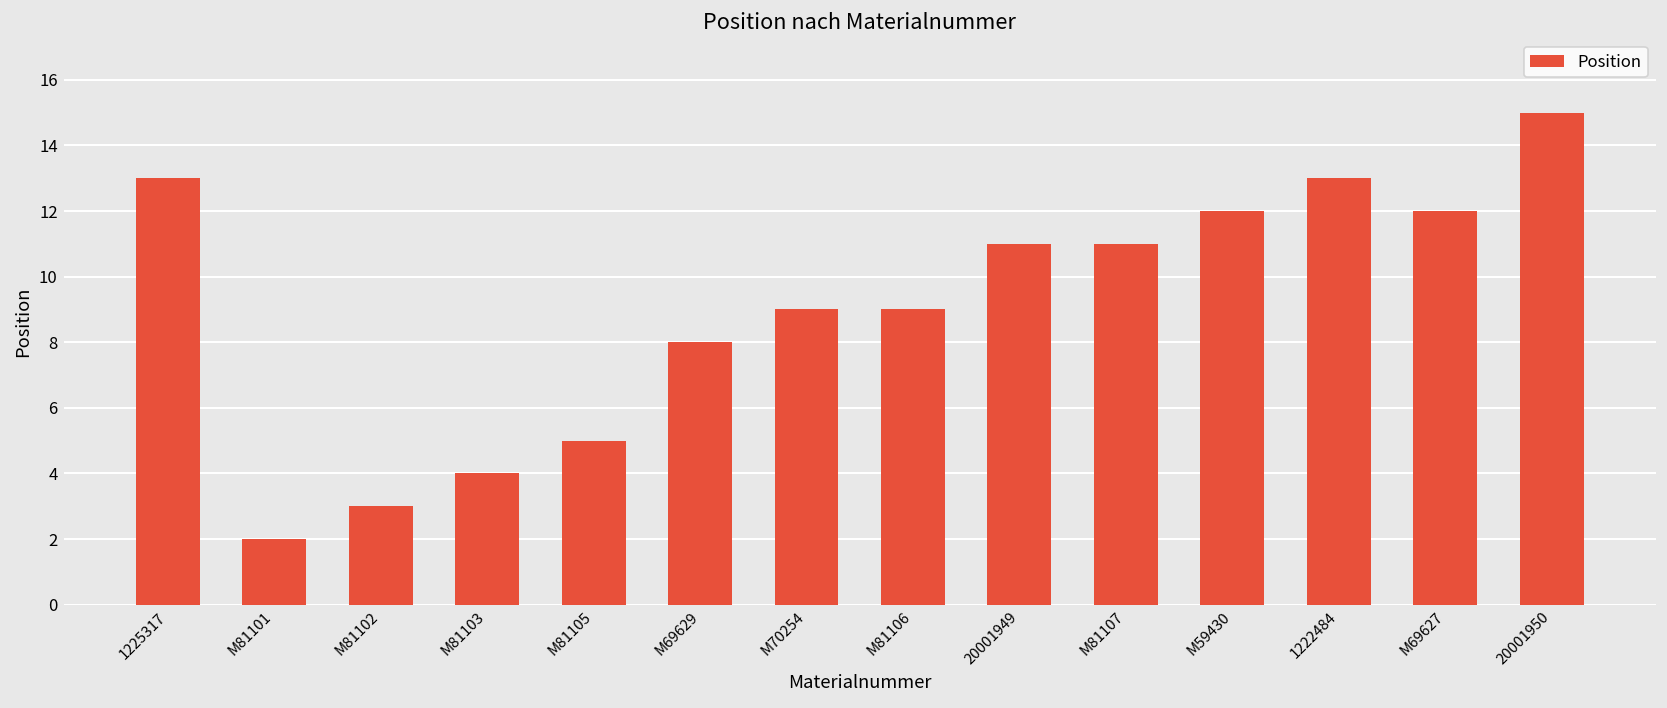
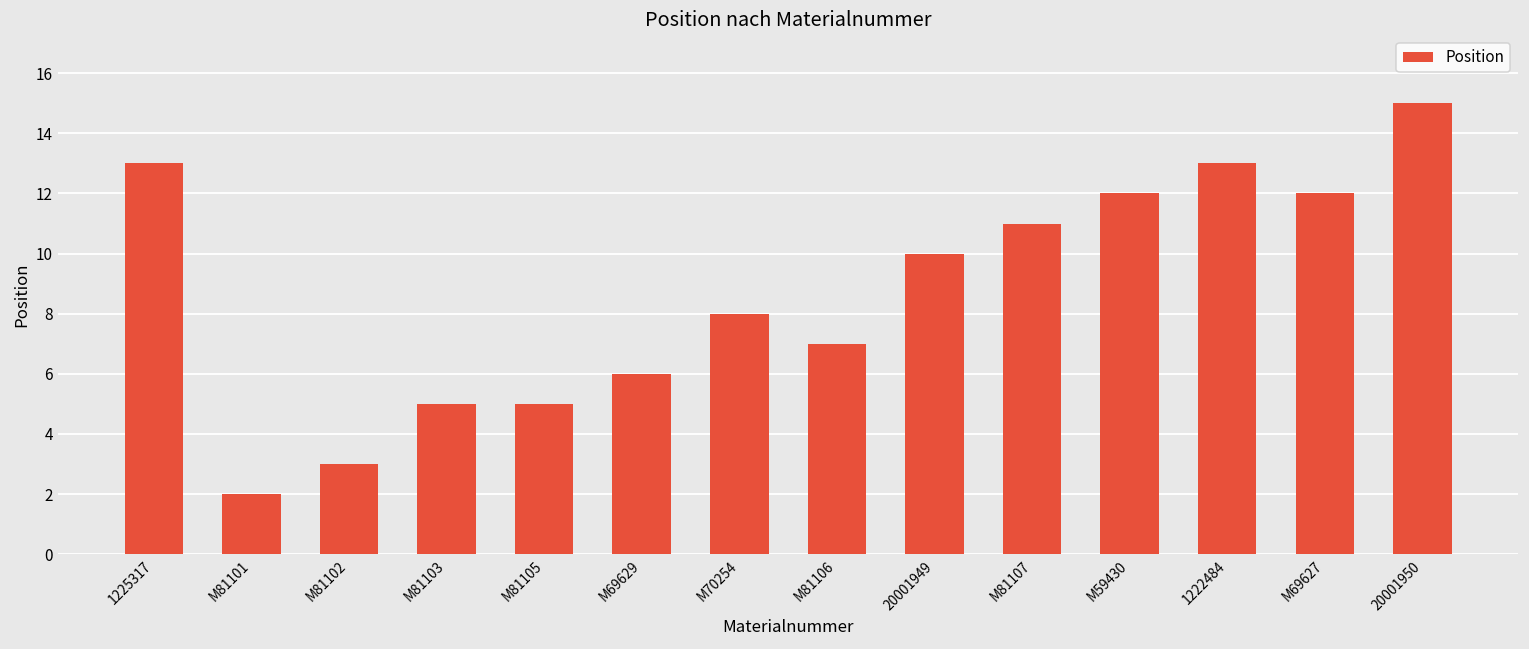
M81103: 4 -> 5
M69629: 8 -> 6
M70254: 9 -> 8
M81106: 9 -> 7
20001949: 11 -> 10
